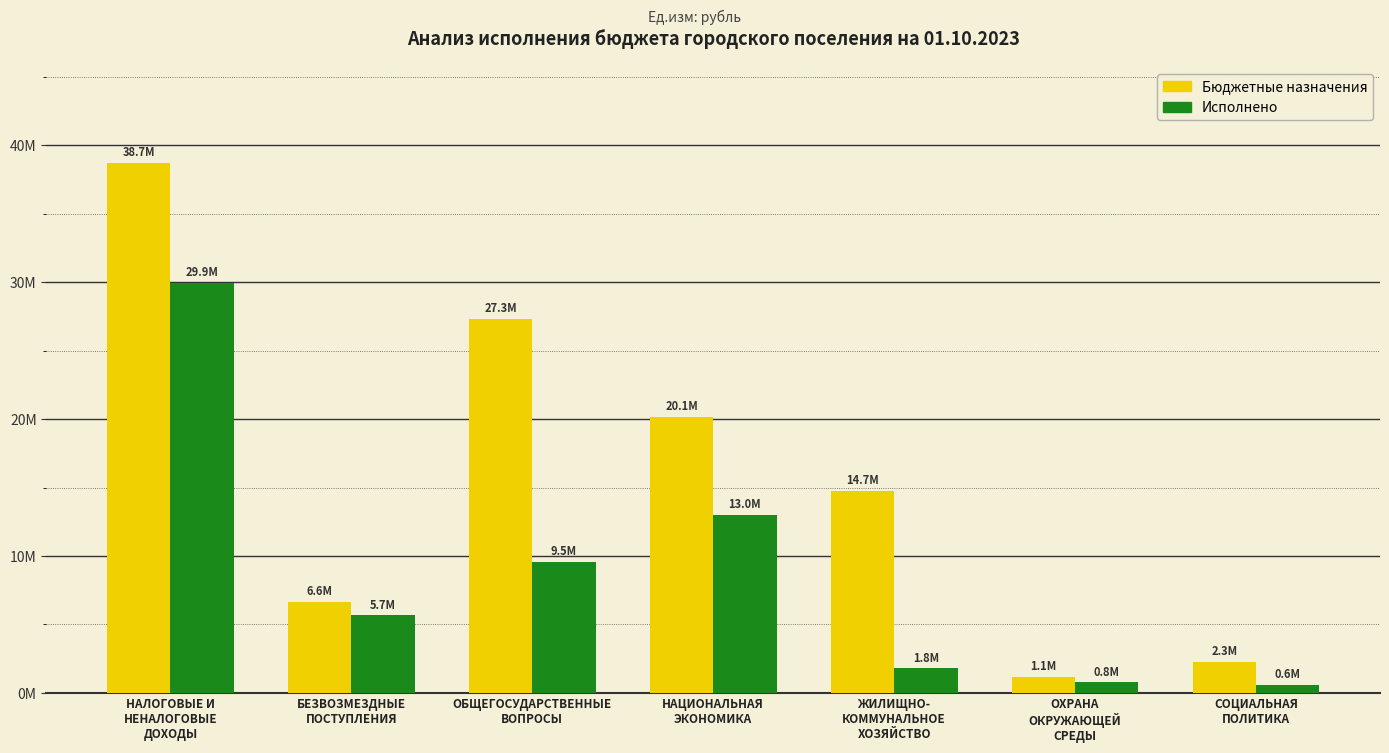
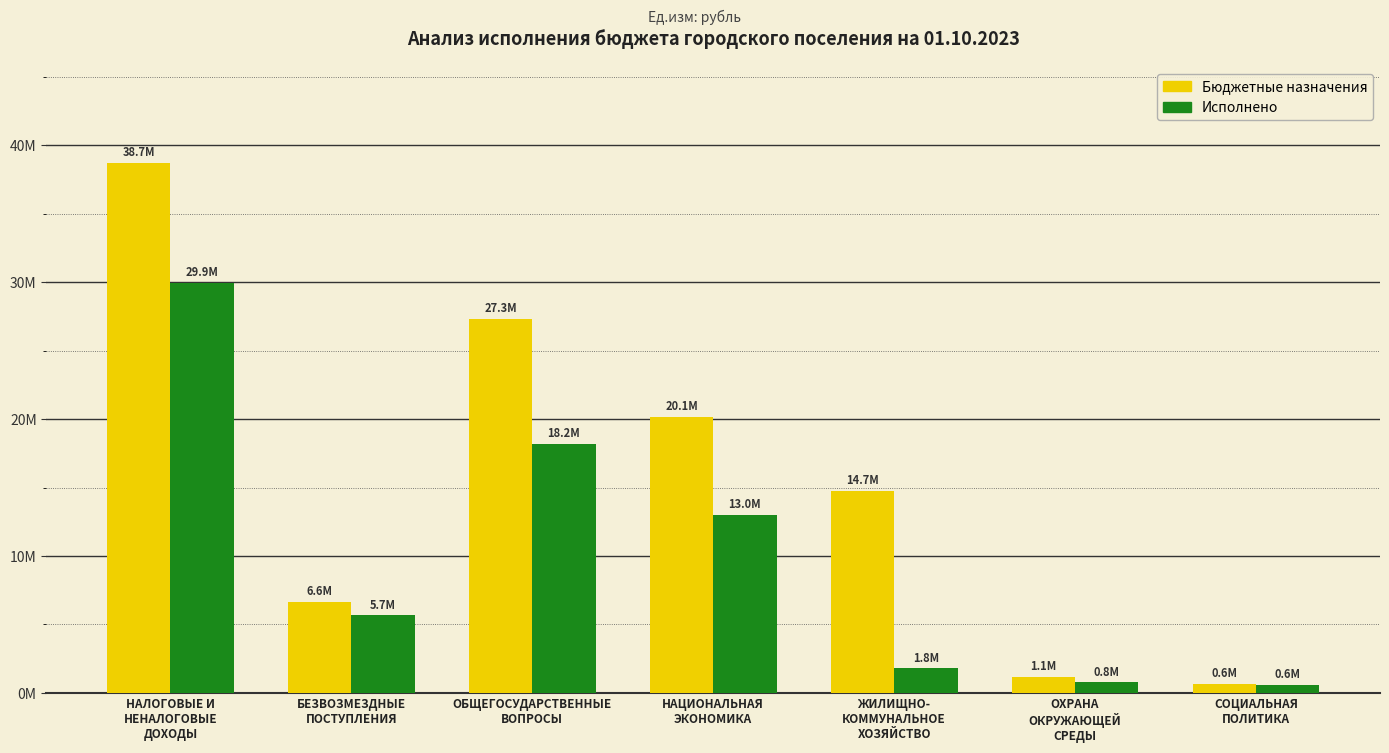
Исполнено, ОБЩЕГОСУДАРСТВЕННЫЕ ВОПРОСЫ: 9.5М -> 18.2М
Бюджетные назначения, СОЦИАЛЬНАЯ ПОЛИТИКА: 2.3М -> 0.6М
